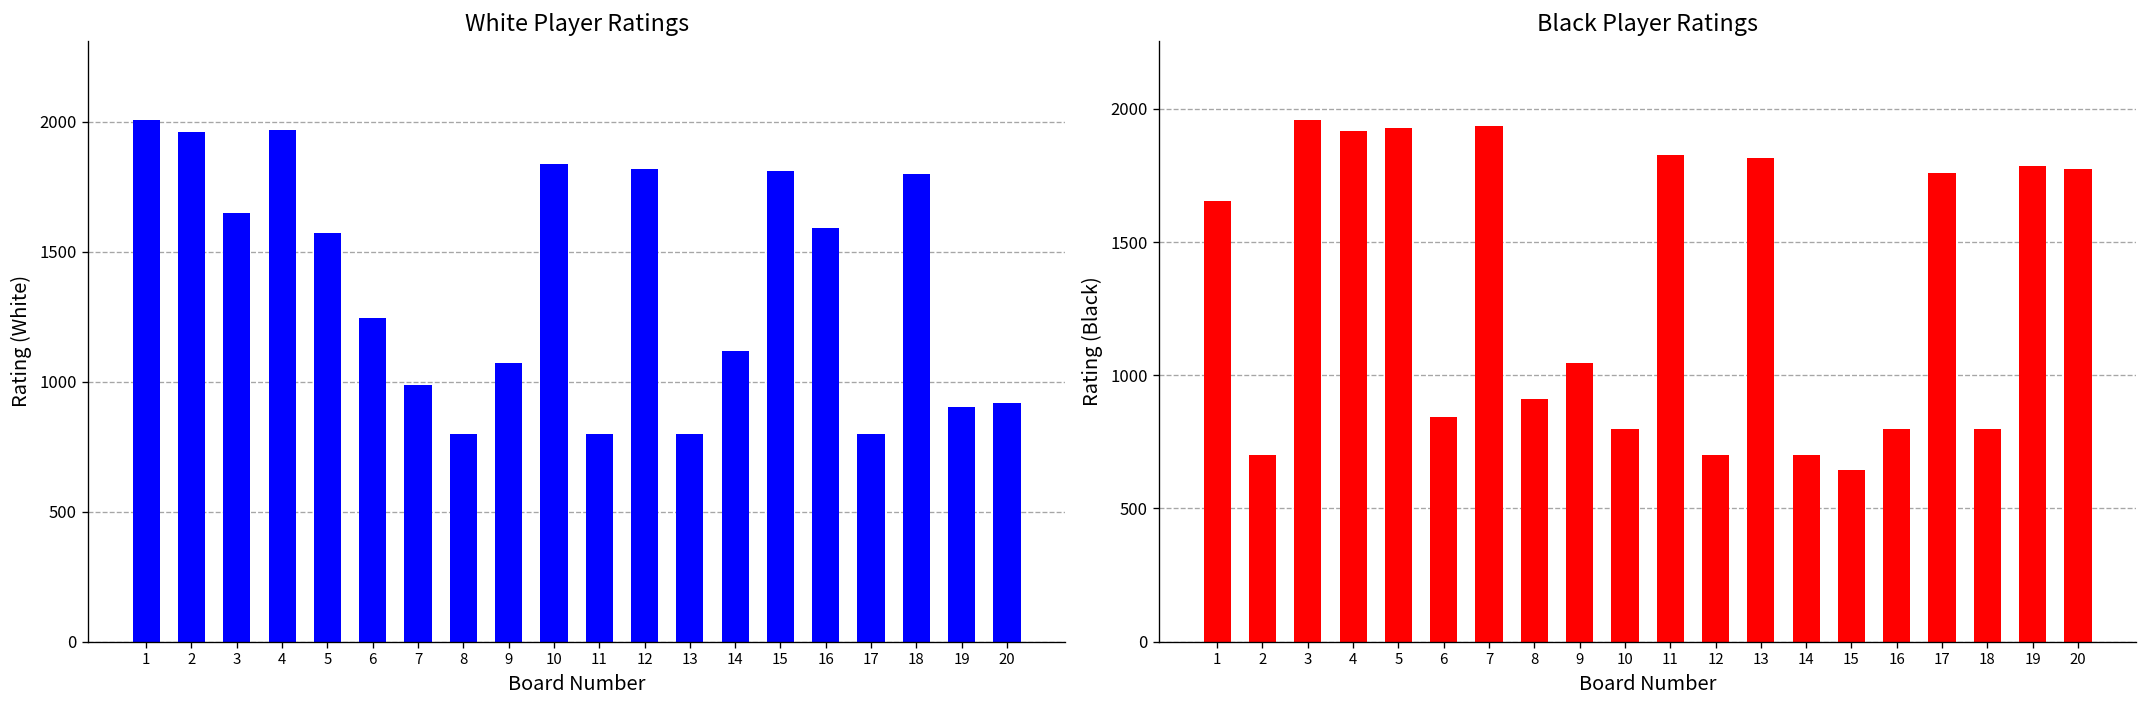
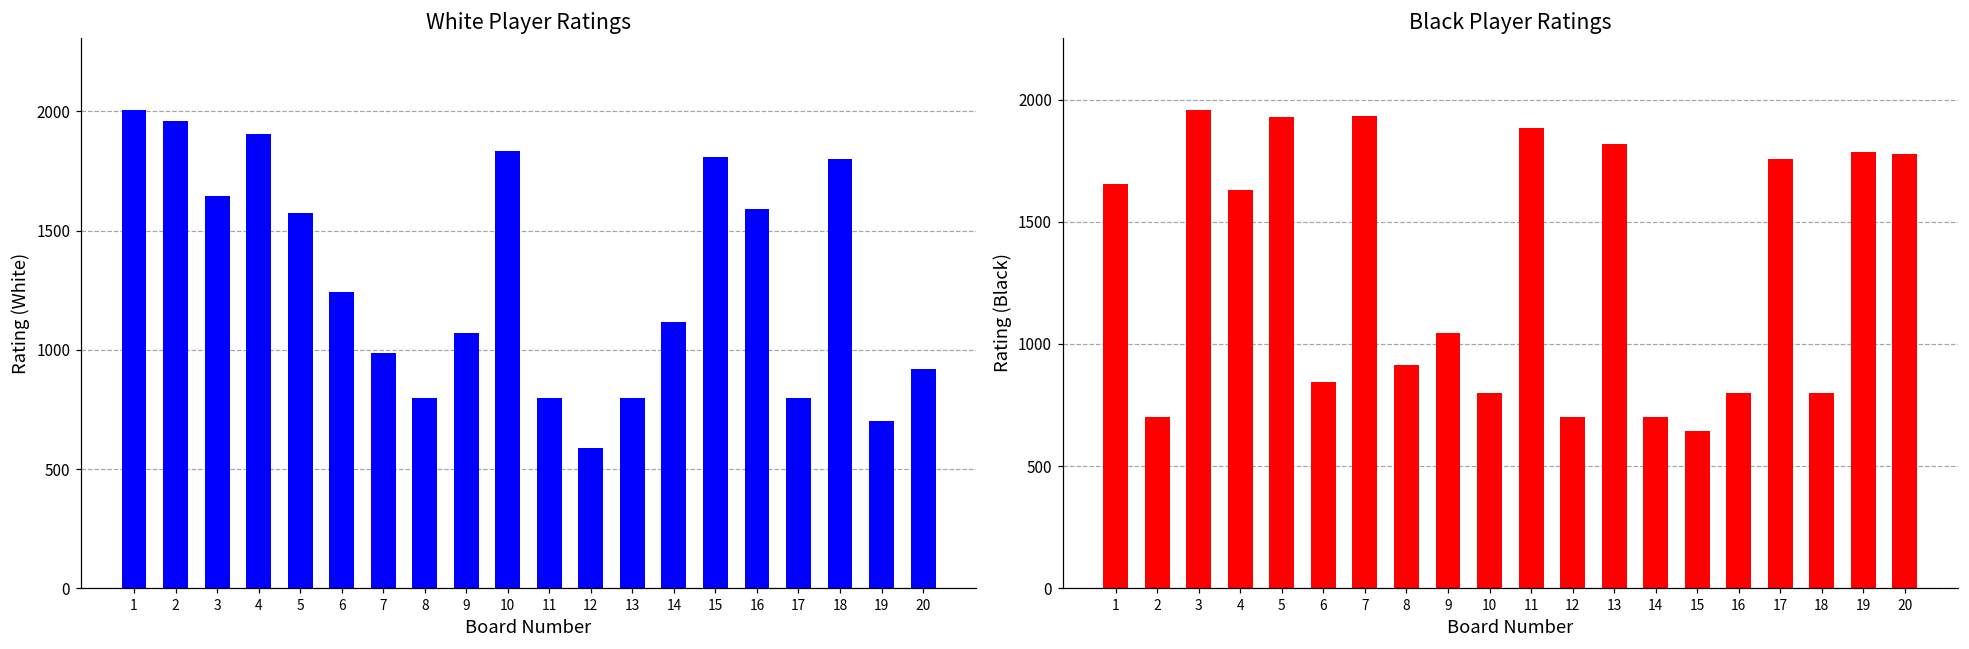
White Player Ratings, 4: 1970 -> 1910
White Player Ratings, 12: 1820 -> 590
White Player Ratings, 19: 900 -> 700
Black Player Ratings, 4: 1920 -> 1630
Black Player Ratings, 11: 1830 -> 1880
